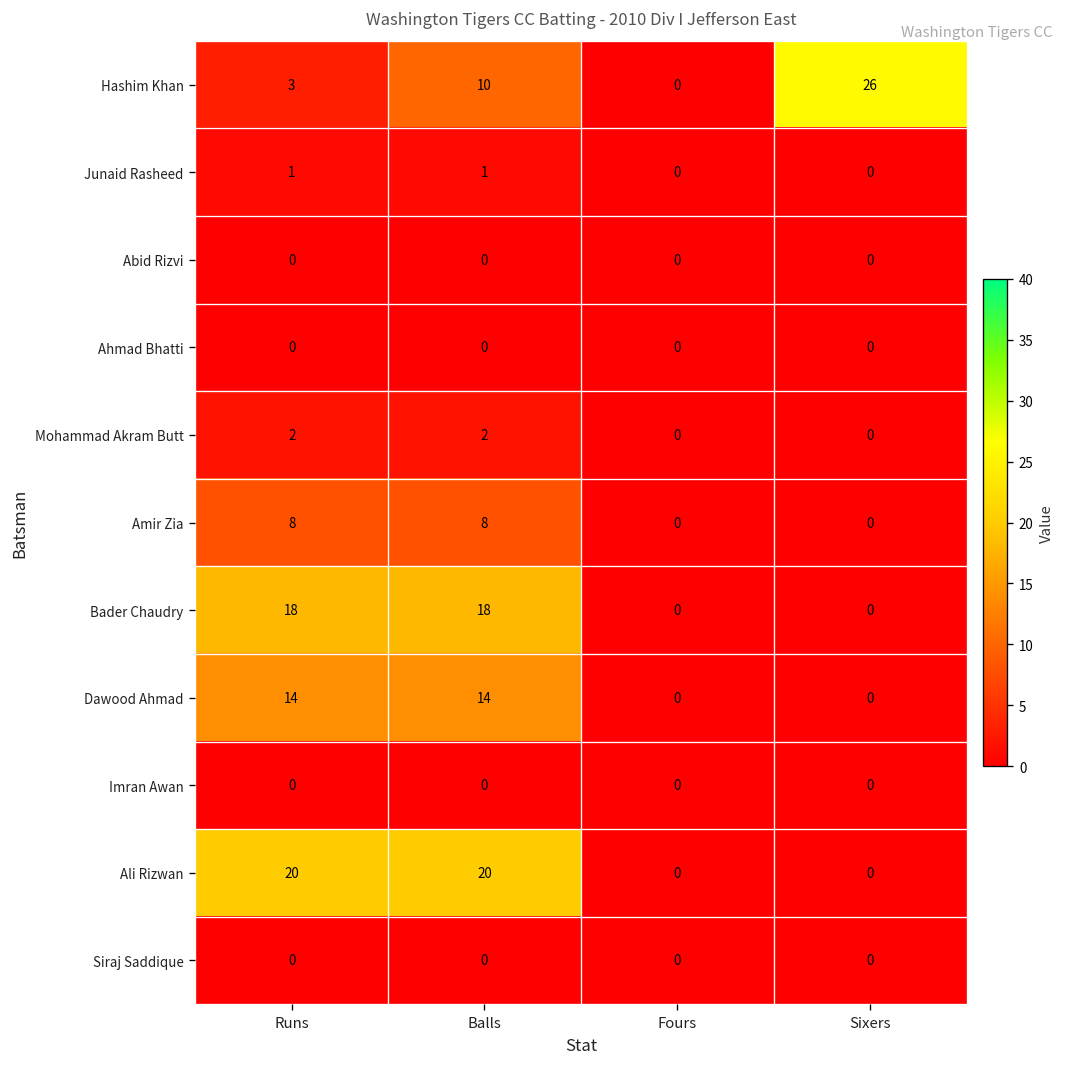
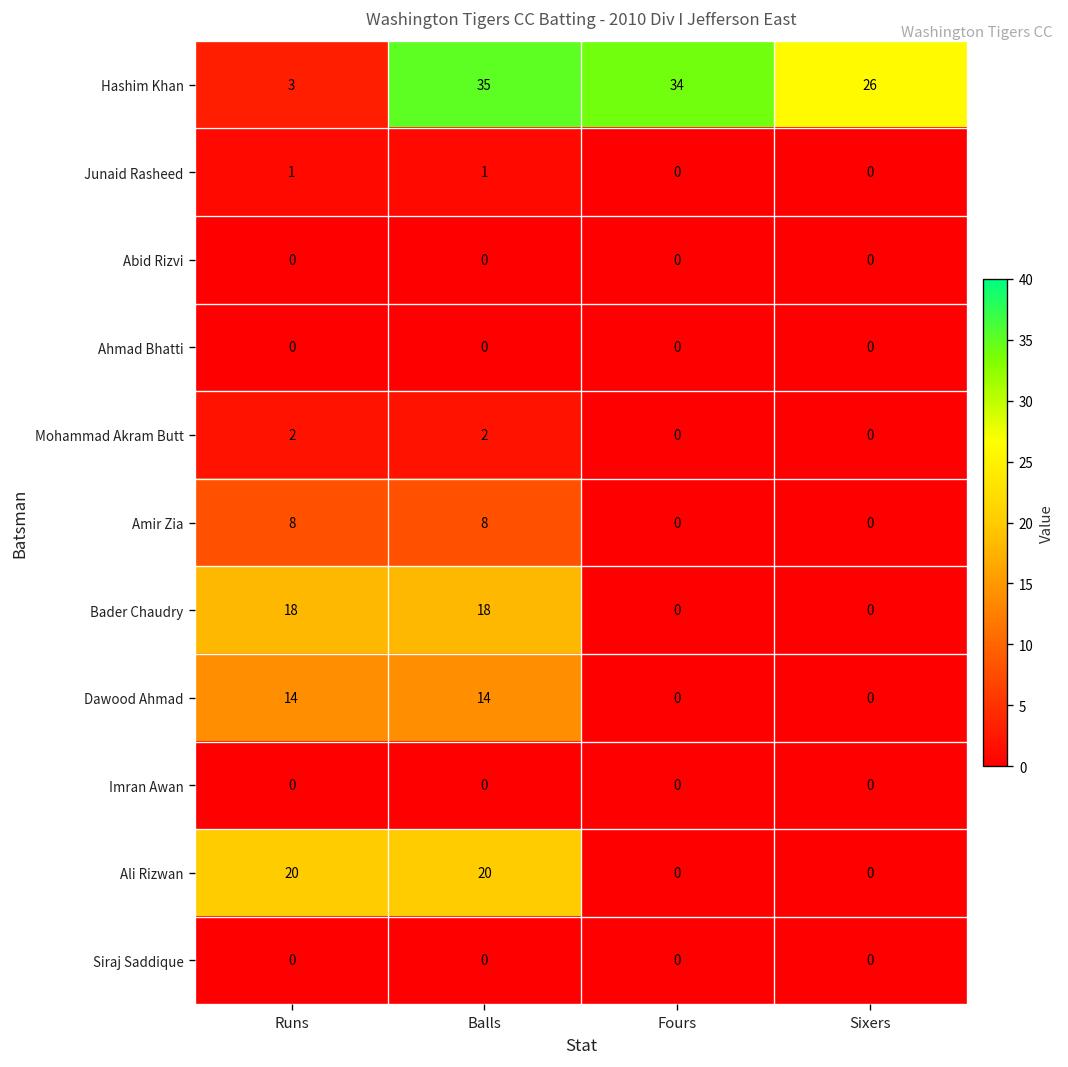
Hashim Khan, Balls: 10 -> 35
Hashim Khan, Fours: 0 -> 34
